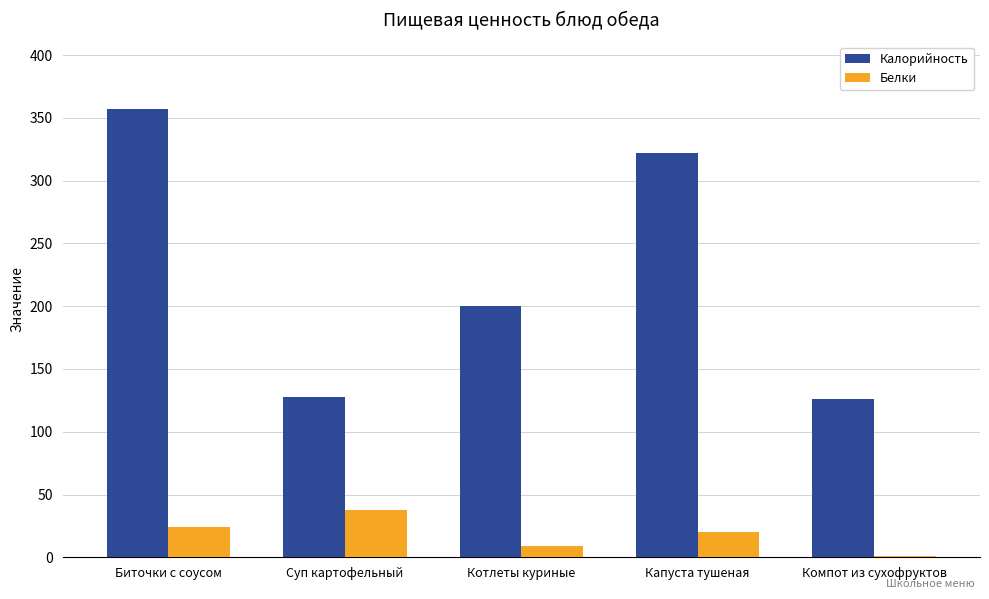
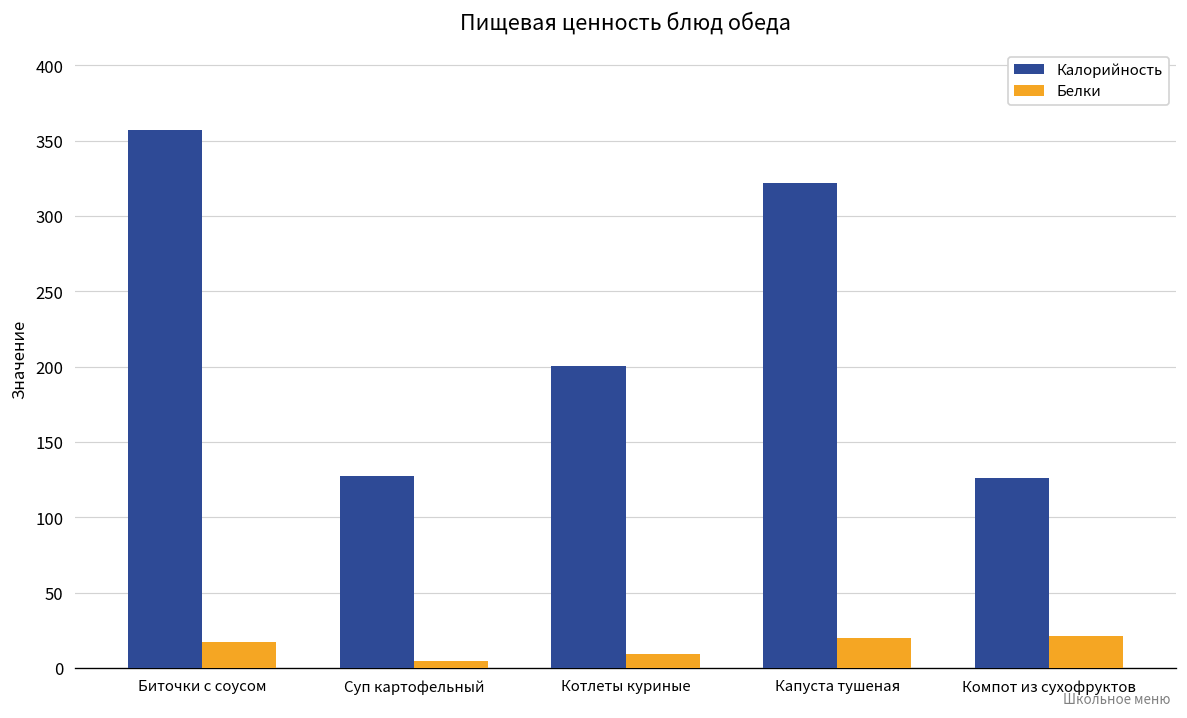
Белки, Биточки с соусом: 24 -> 17
Белки, Суп картофельный: 38 -> 5
Белки, Компот из сухофруктов: 1 -> 21
